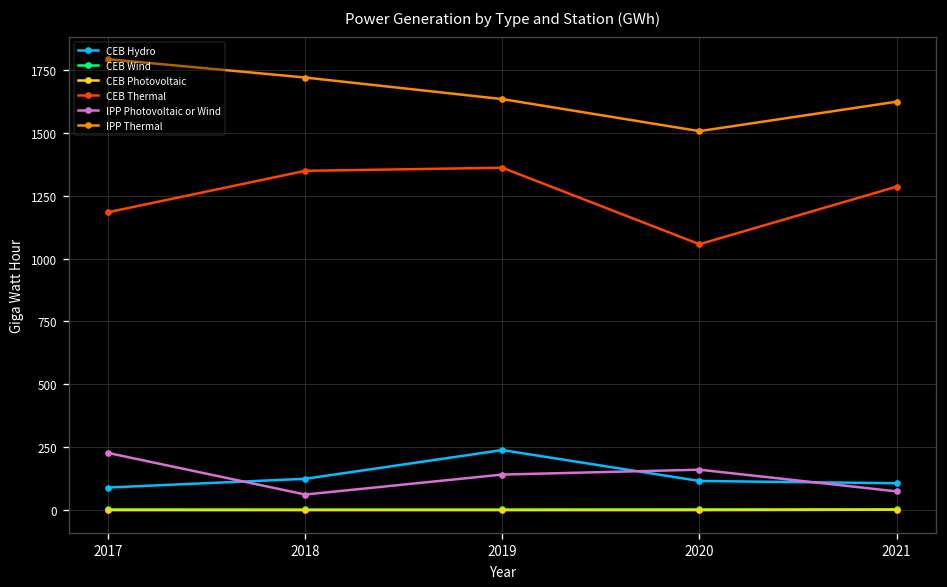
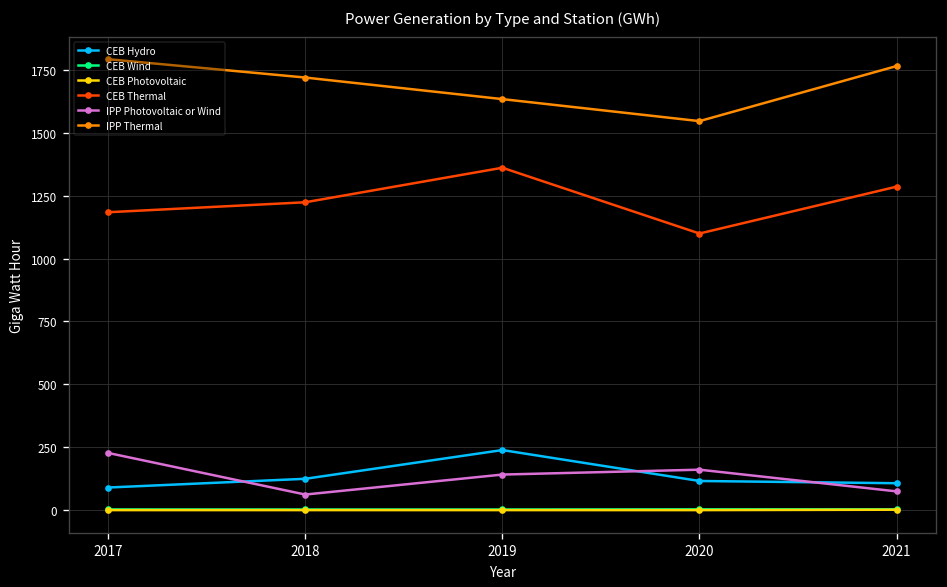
CEB Thermal, 2018: 1350 -> 1220
CEB Thermal, 2020: 1060 -> 1100
IPP Thermal, 2020: 1510 -> 1550
IPP Thermal, 2021: 1620 -> 1760
